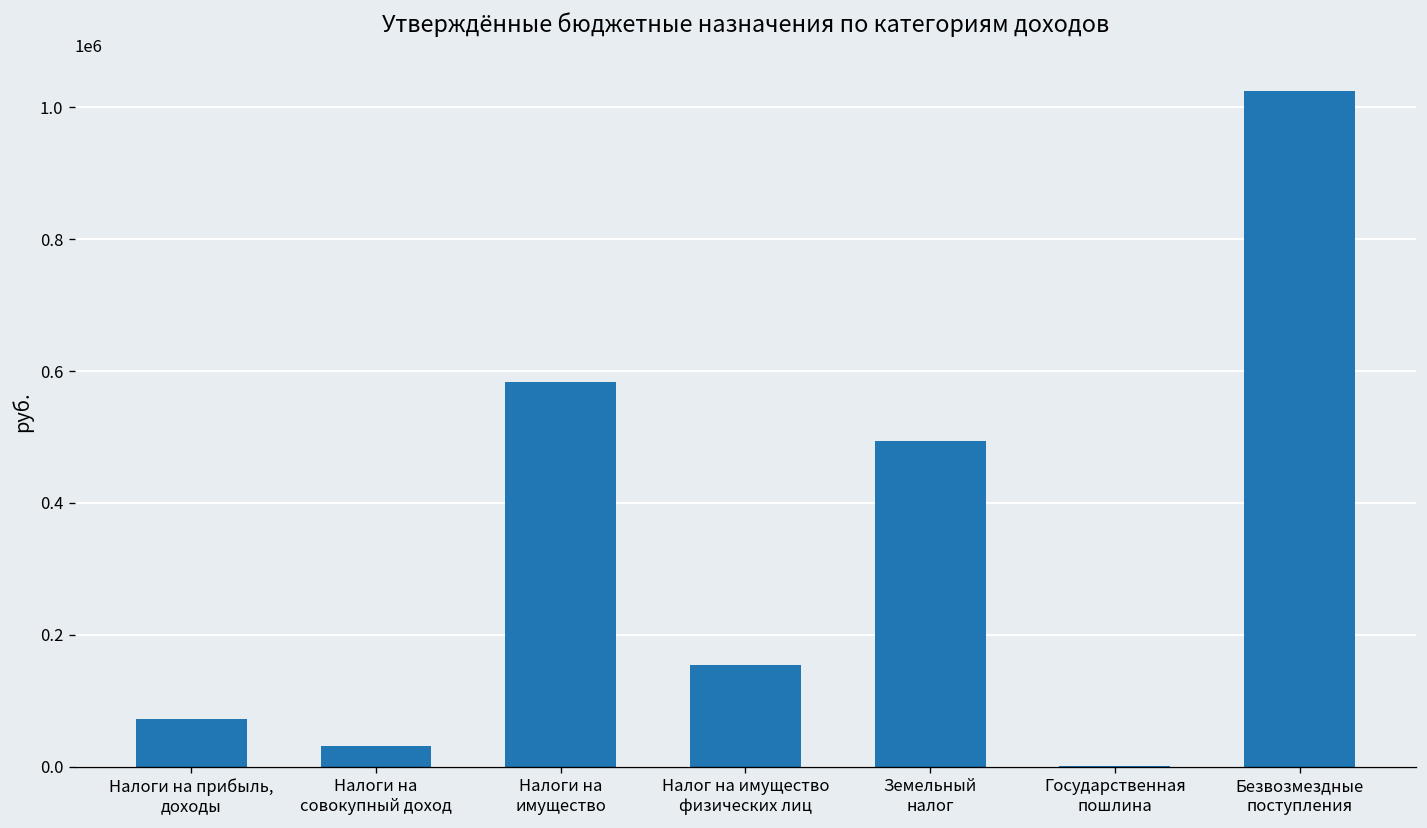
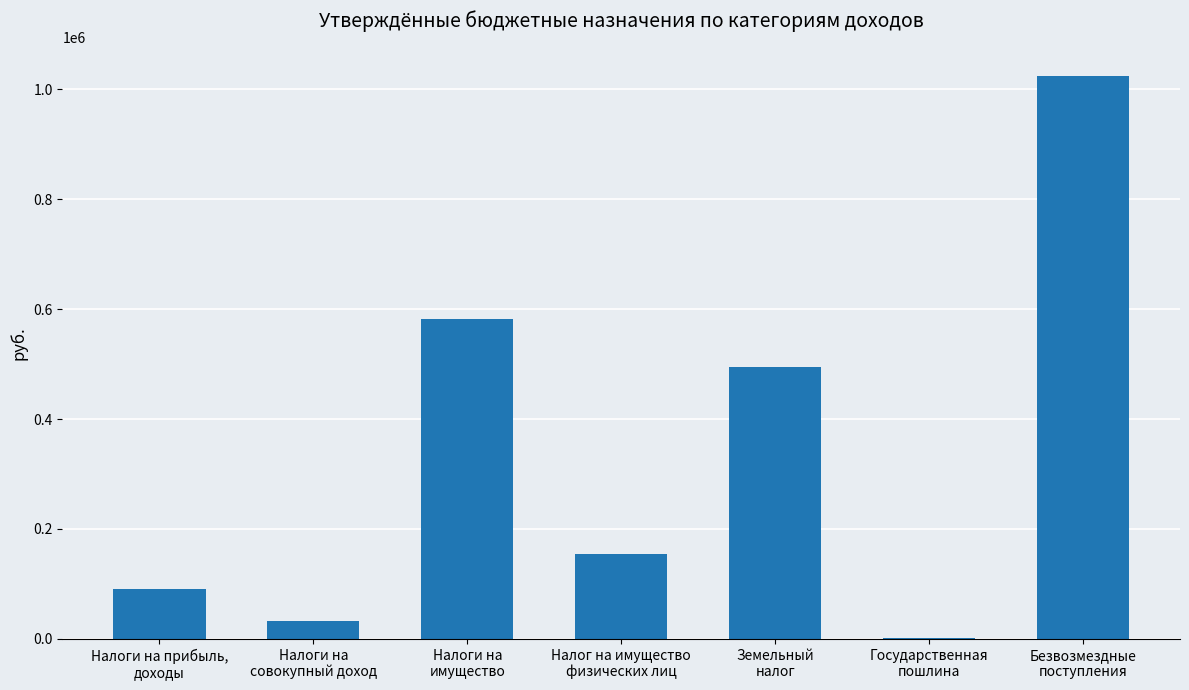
Налоги на прибыль, доходы: 70000 -> 90000
